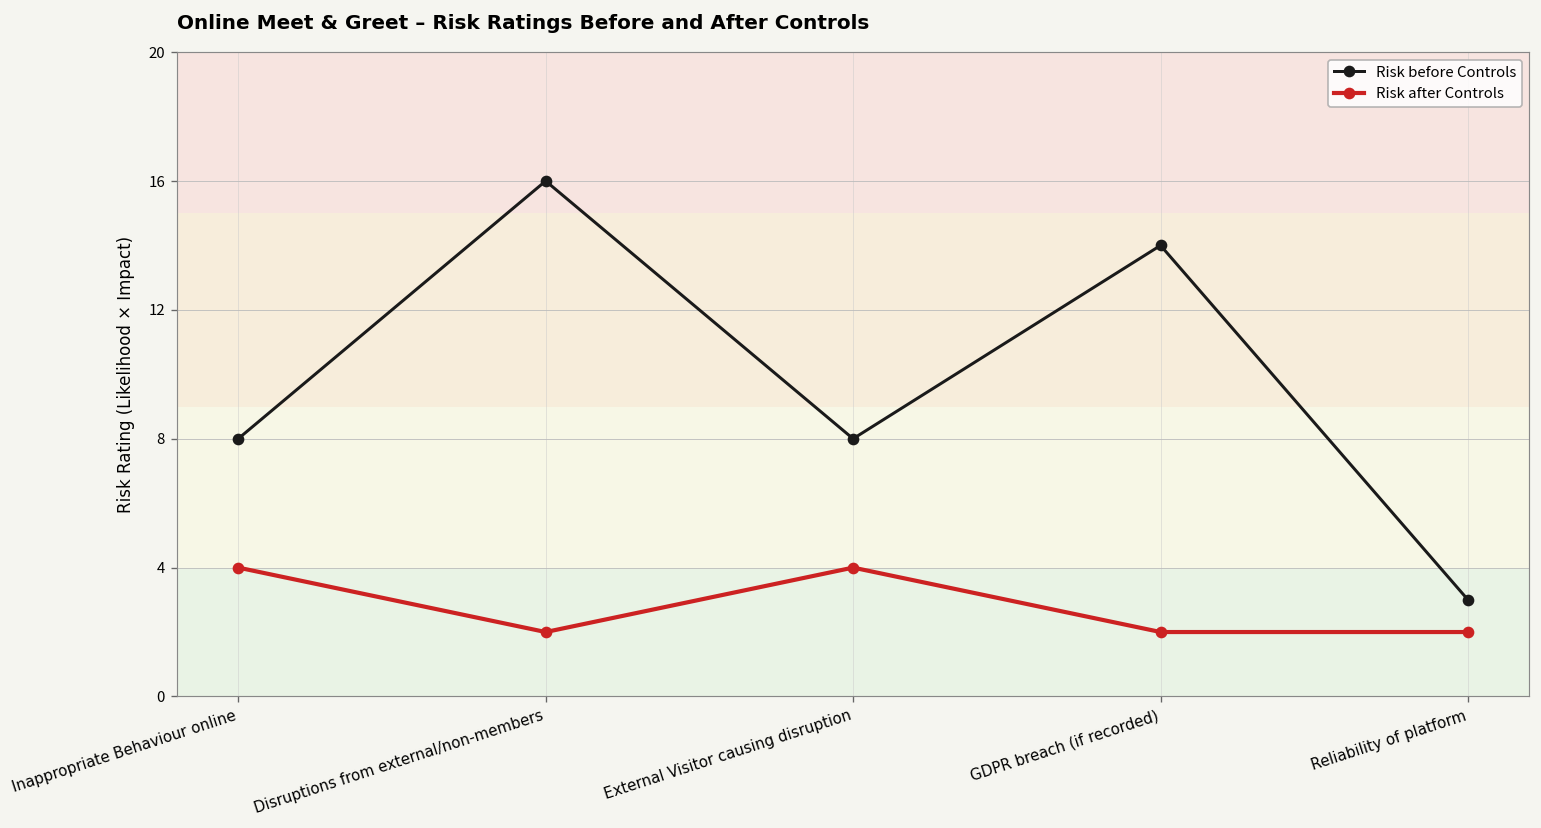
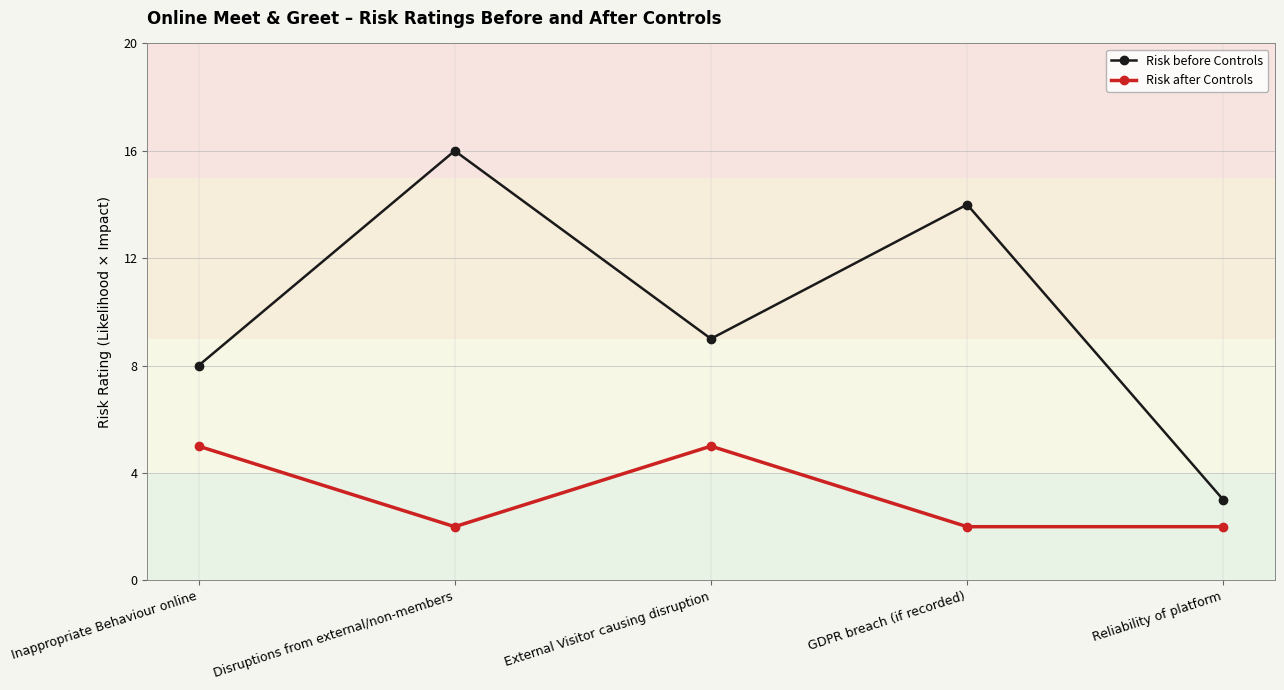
Risk after Controls, Inappropriate Behaviour online: 4 -> 5
Risk before Controls, External Visitor causing disruption: 8 -> 9
Risk after Controls, External Visitor causing disruption: 4 -> 5
